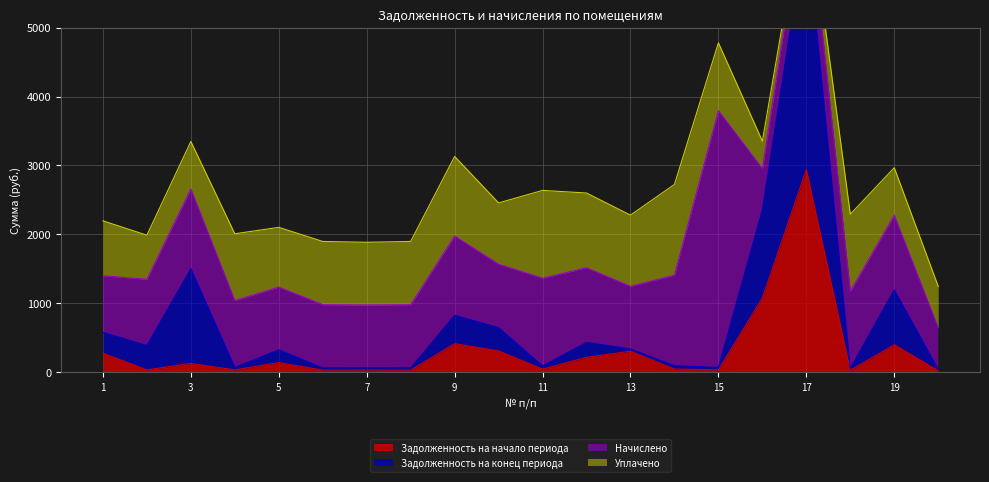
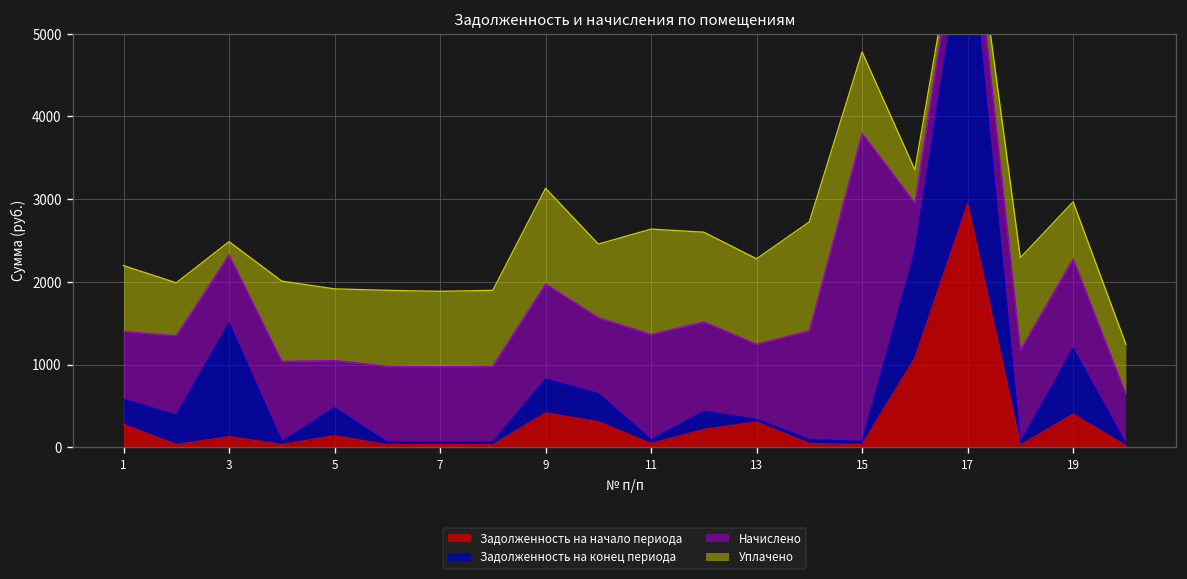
Начислено, 3: 1200 -> 800
Уплачено, 3: 700 -> 200
Задолженность на конец периода, 5: 200 -> 300
Начислено, 5: 900 -> 600
